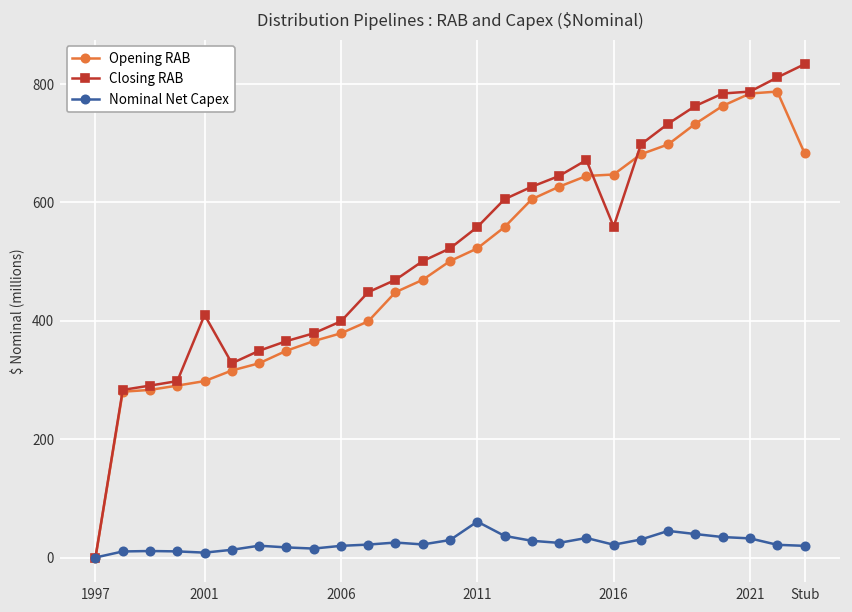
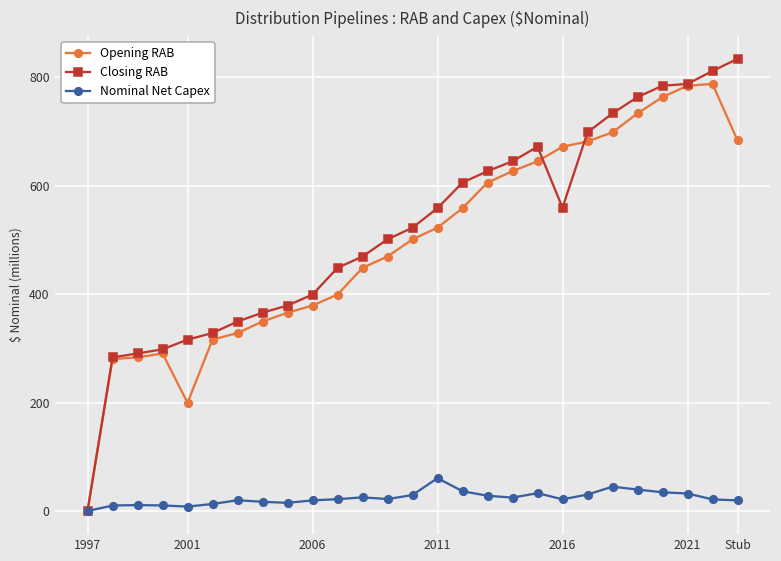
Opening RAB, 2001: 300 -> 200
Closing RAB, 2001: 410 -> 320
Opening RAB, 2016: 650 -> 670
